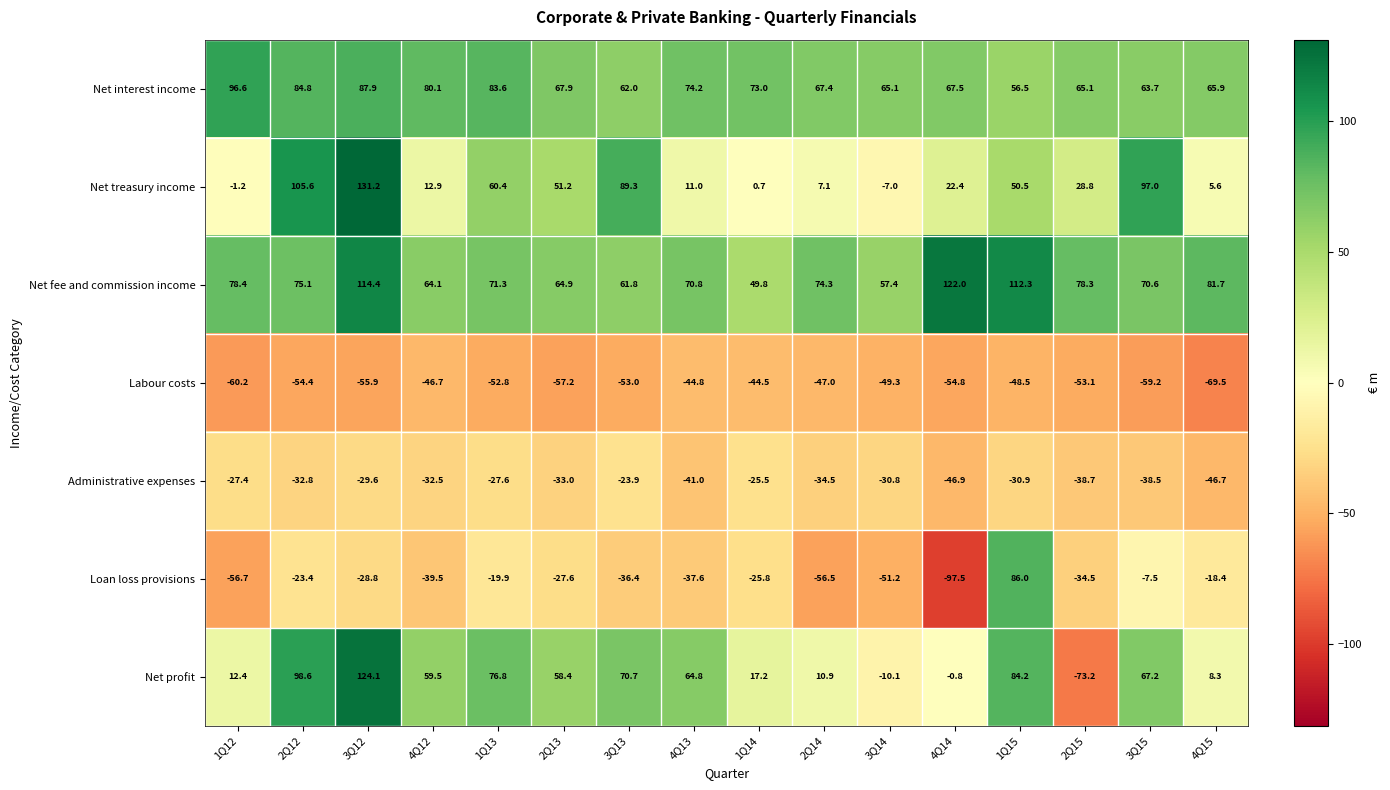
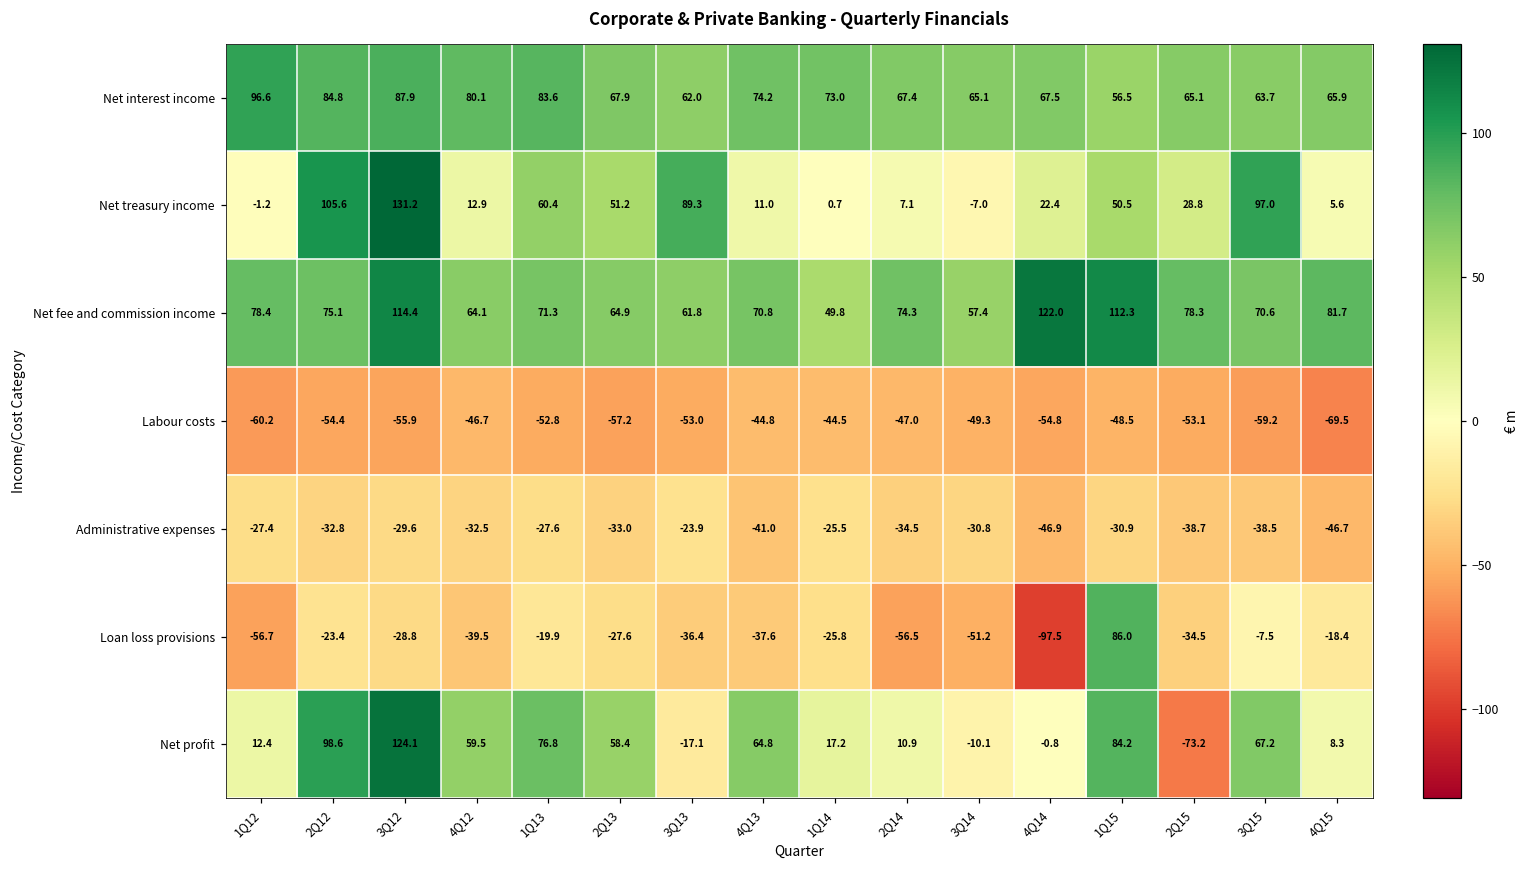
Net profit, 3Q13: 70.7 -> -17.1
